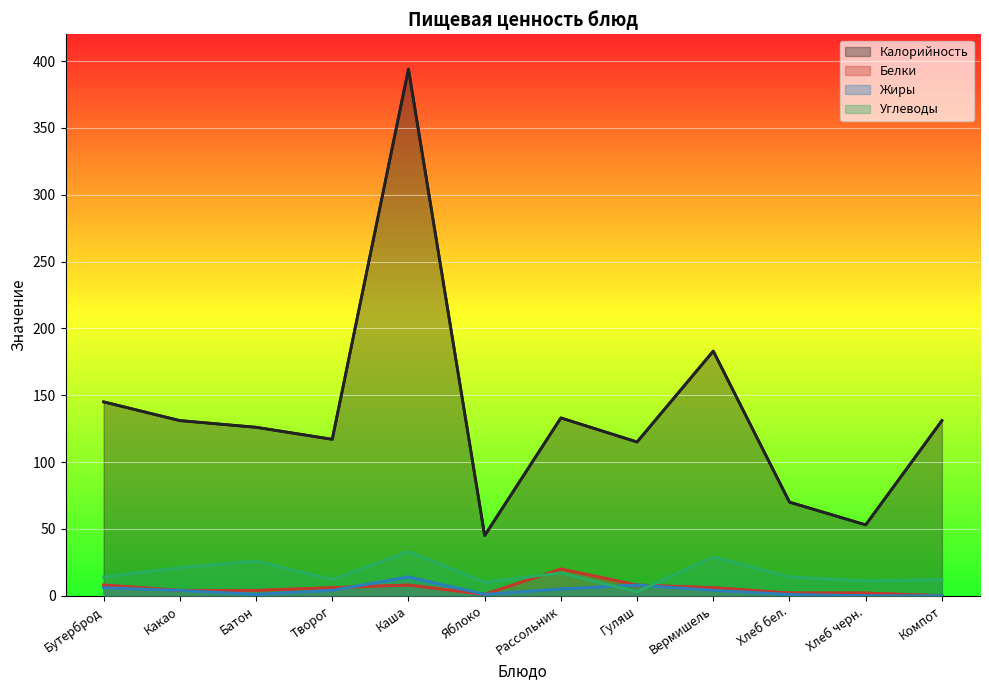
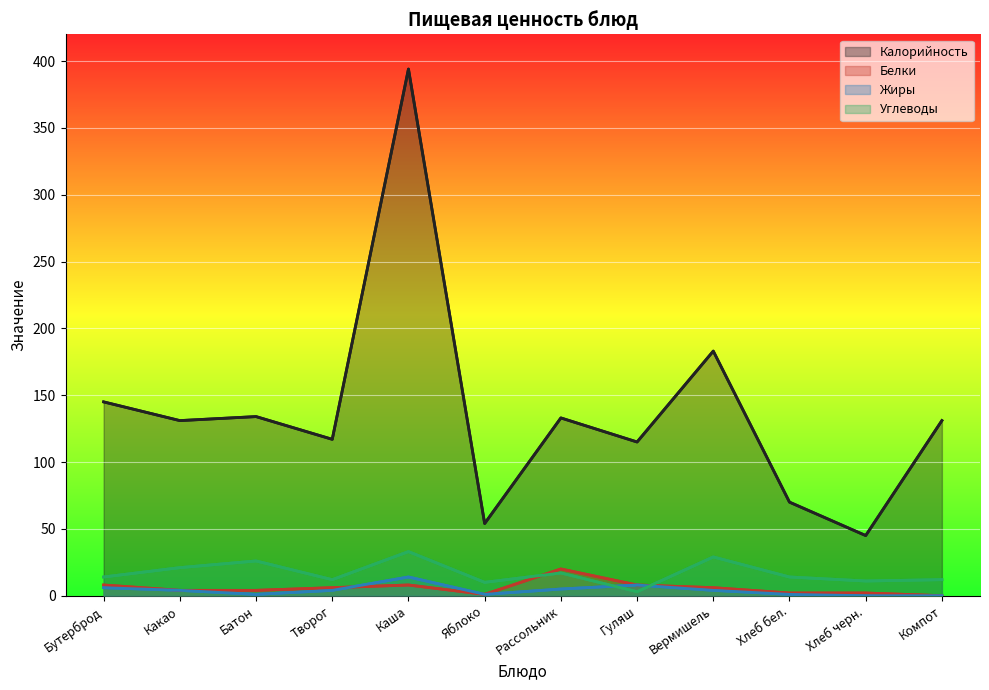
Калорийность, Батон: 126 -> 134
Калорийность, Яблоко: 45 -> 54
Калорийность, Хлеб черн.: 53 -> 45
